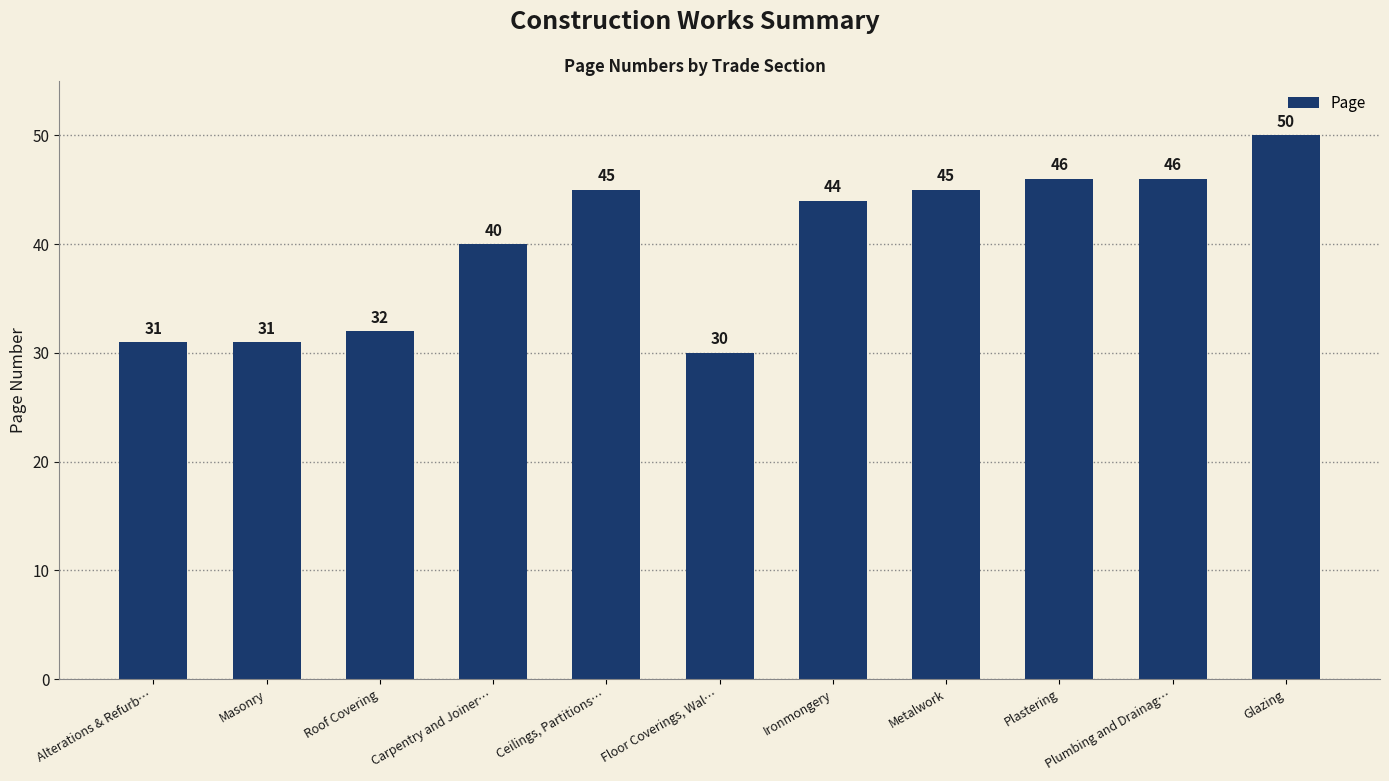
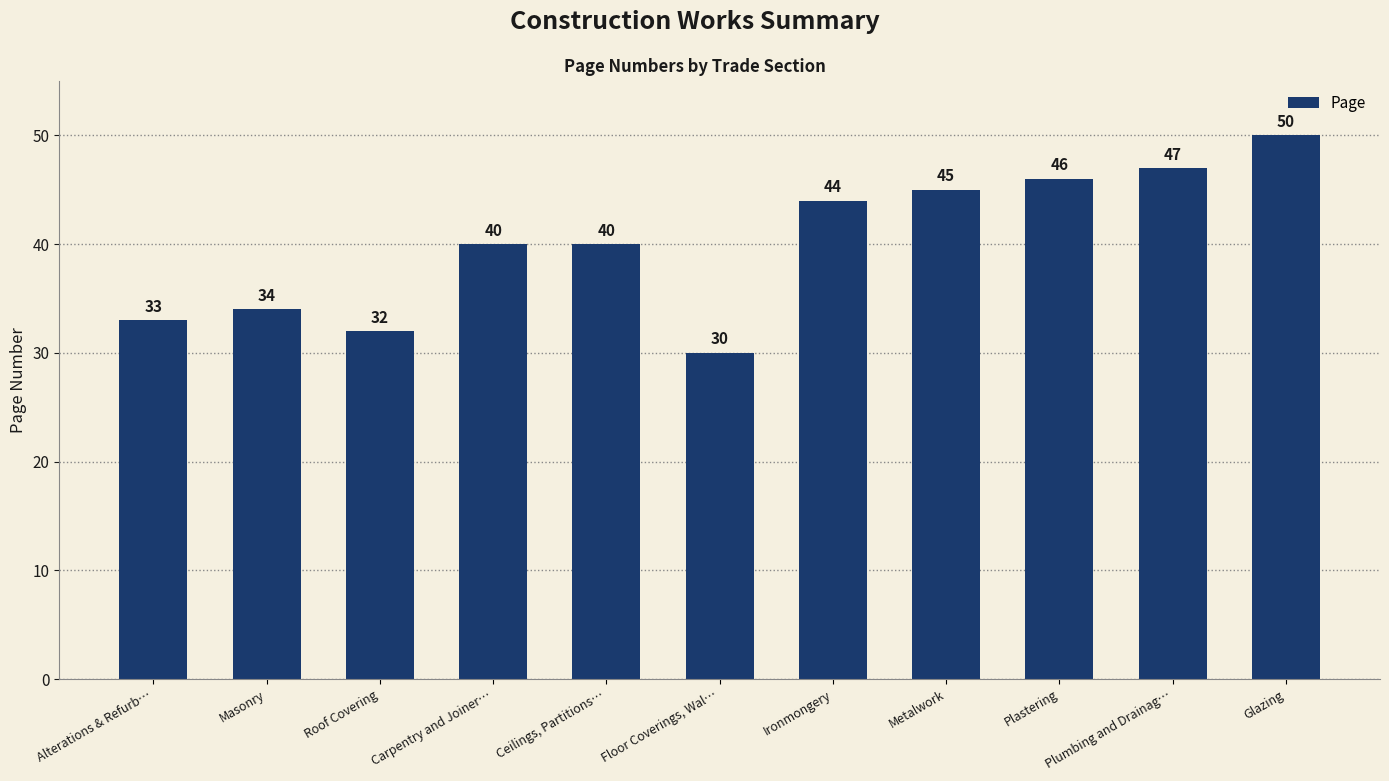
Alterations & Refurb…: 31 -> 33
Masonry: 31 -> 34
Ceilings, Partitions…: 45 -> 40
Plumbing and Drainag…: 46 -> 47
